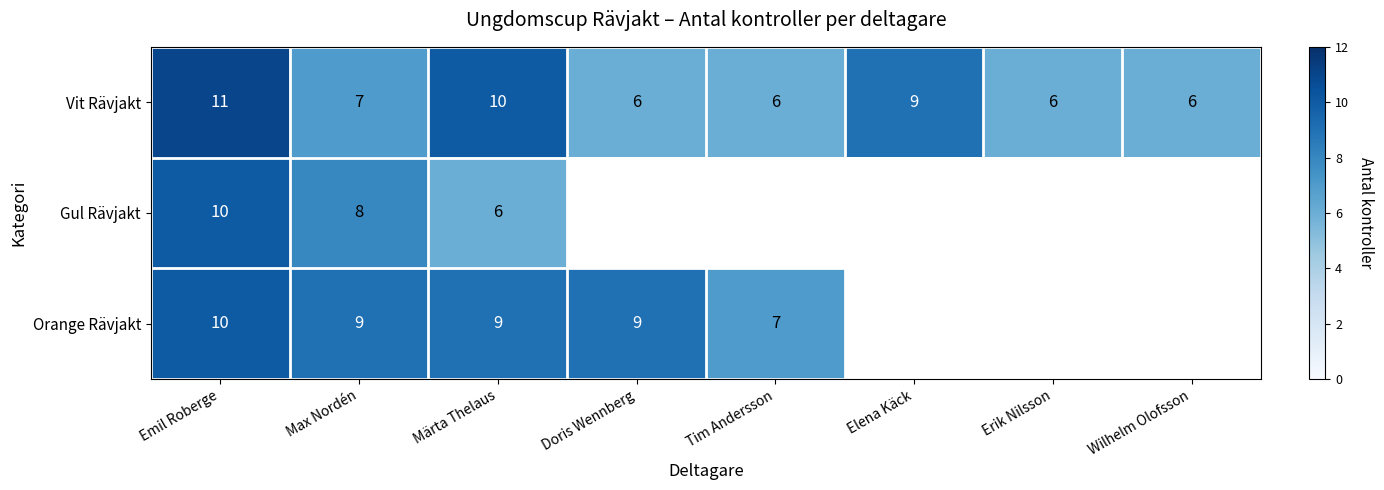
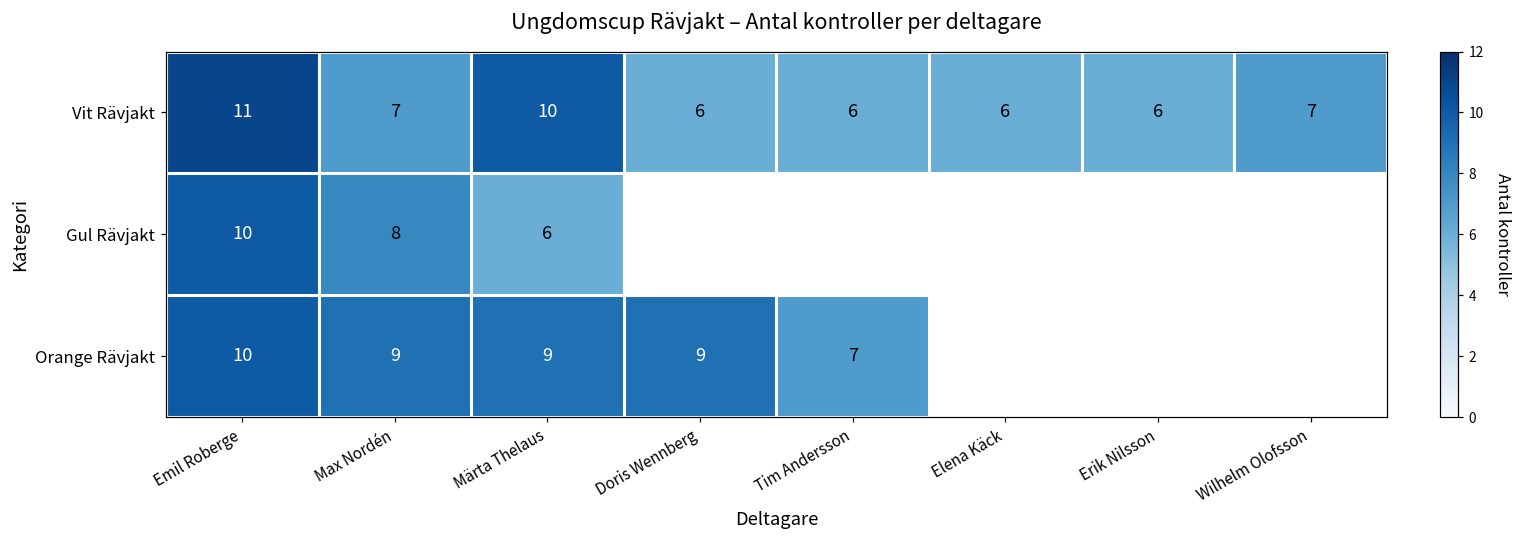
Vit Rävjakt, Elena Käck: 9 -> 6
Vit Rävjakt, Wilhelm Olofsson: 6 -> 7
